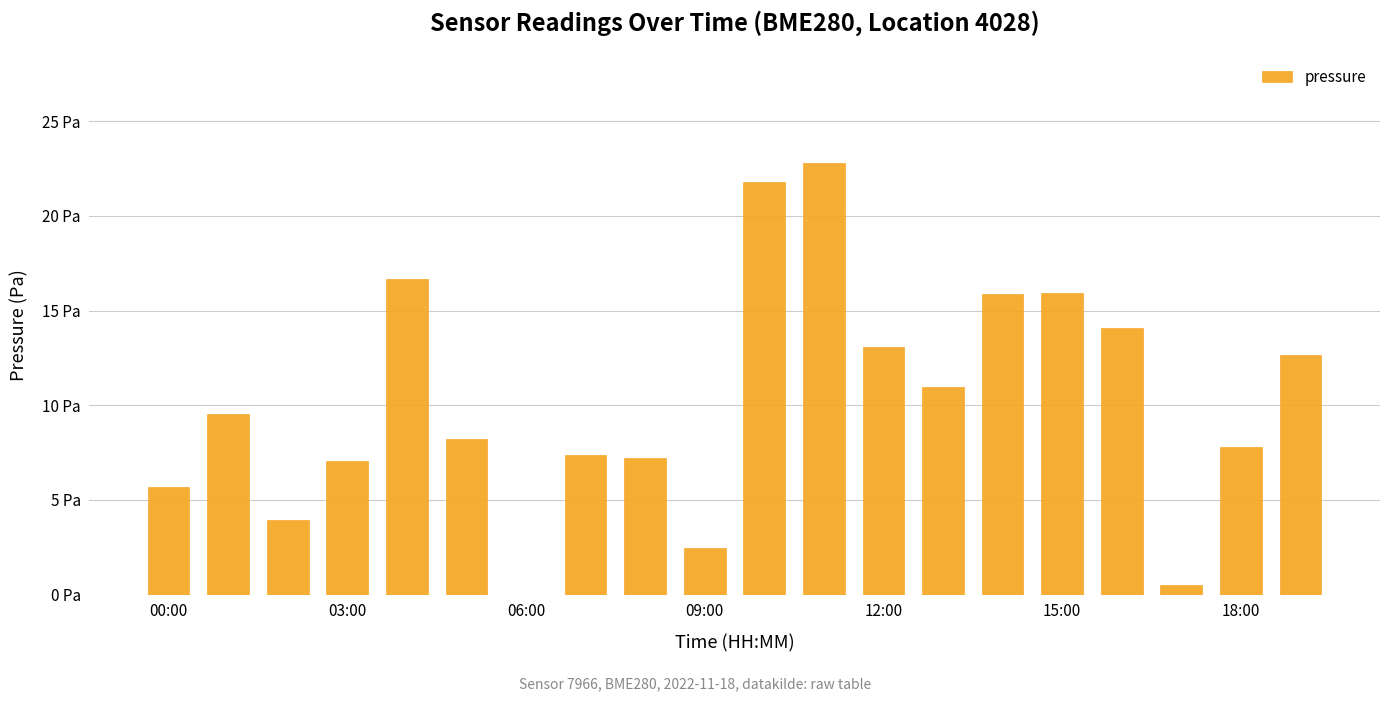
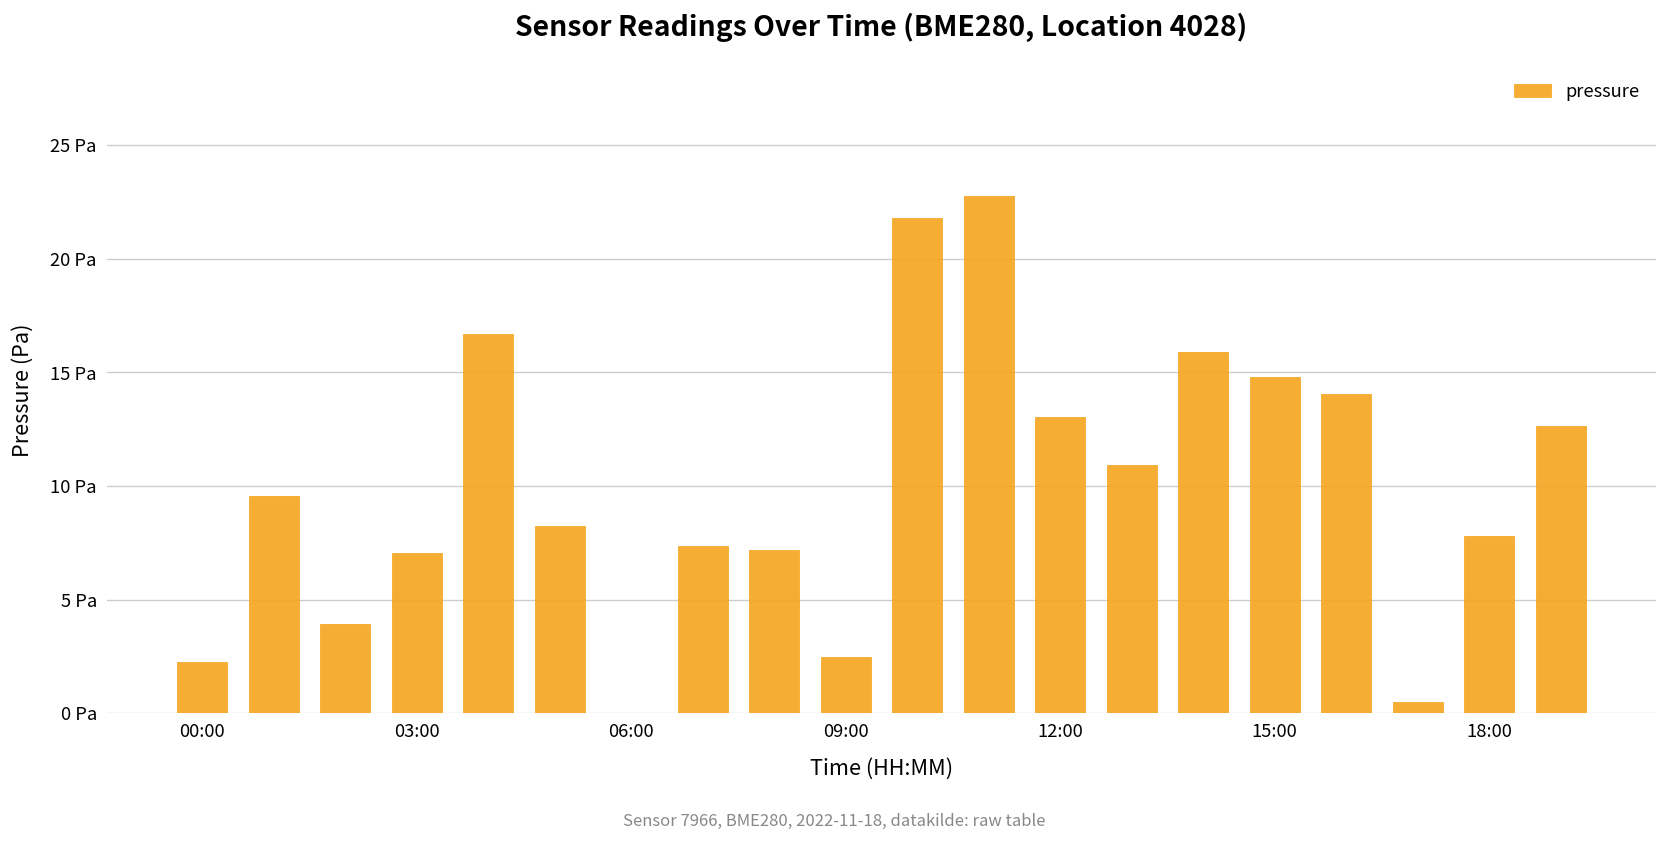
00:00: 5.7 Pa -> 2.3 Pa
15:00: 15.9 Pa -> 14.8 Pa
